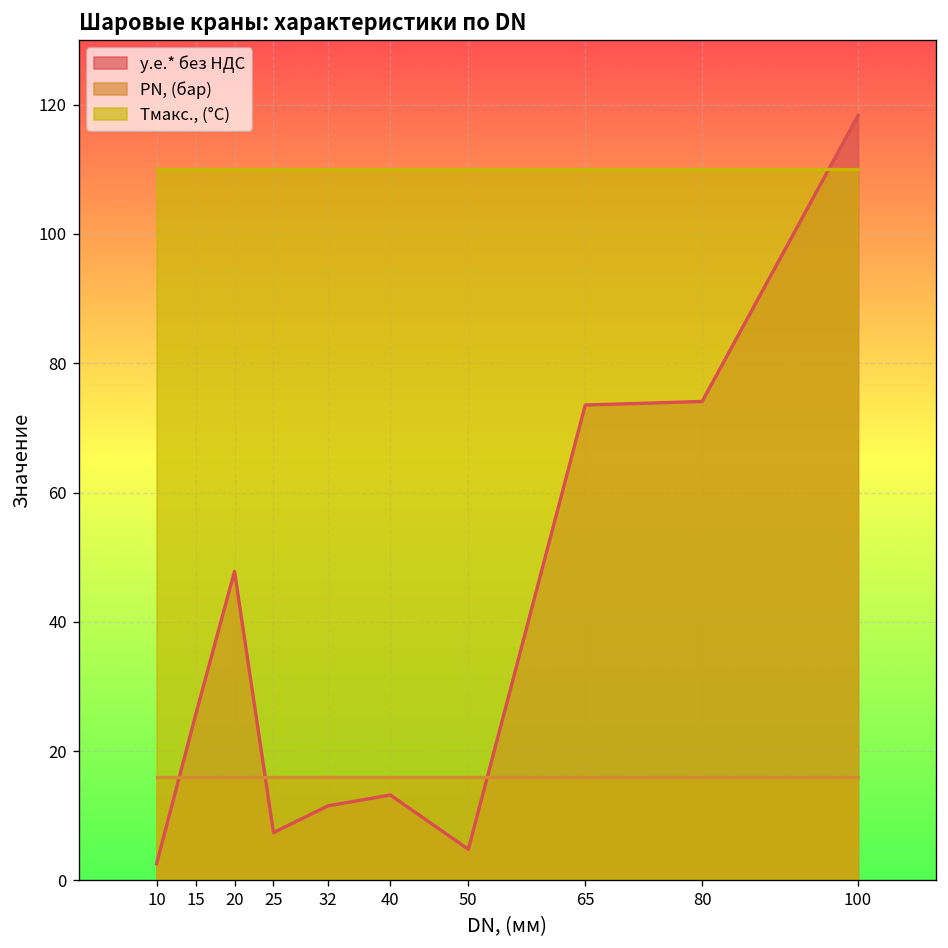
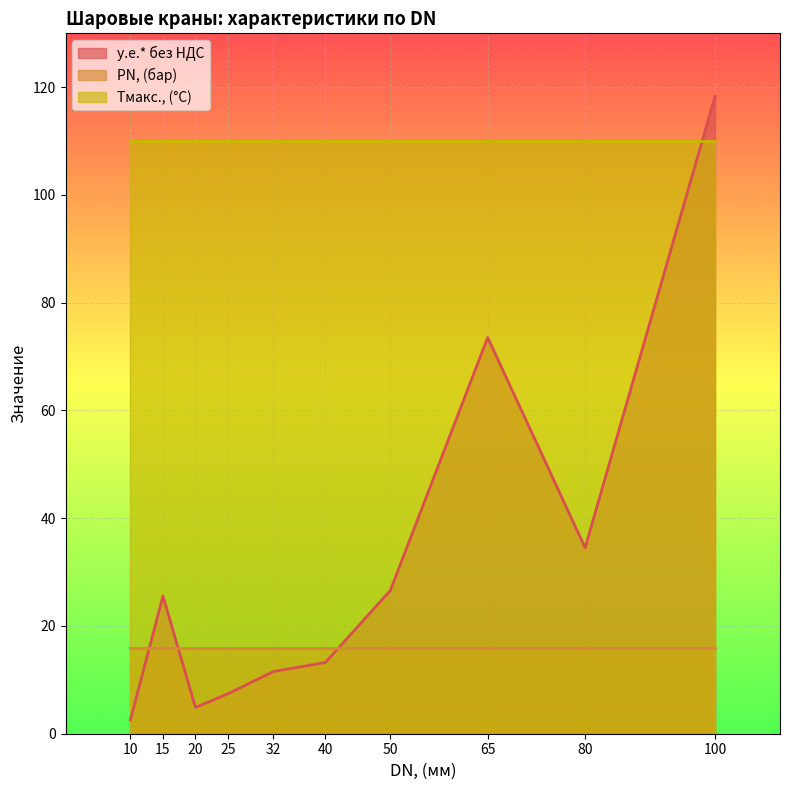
у.е.* без НДС, 20: 48 -> 5
у.е.* без НДС, 50: 5 -> 27
у.е.* без НДС, 80: 74 -> 35
